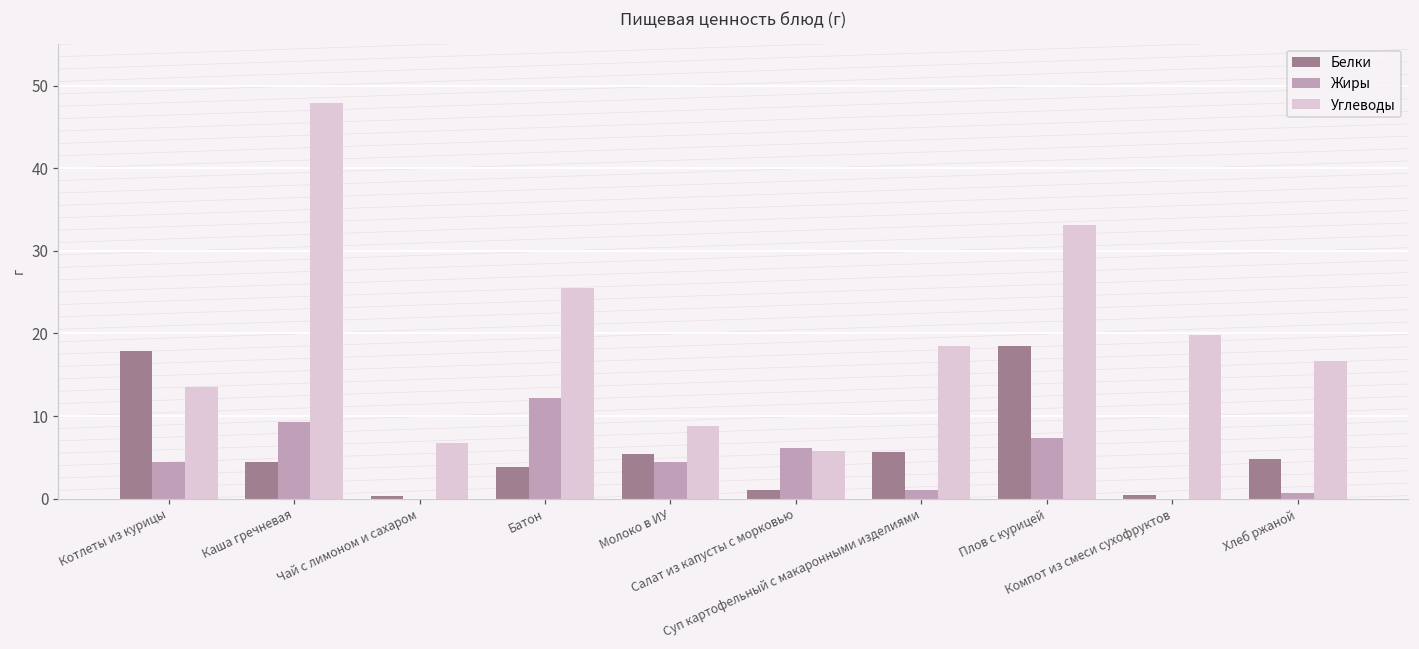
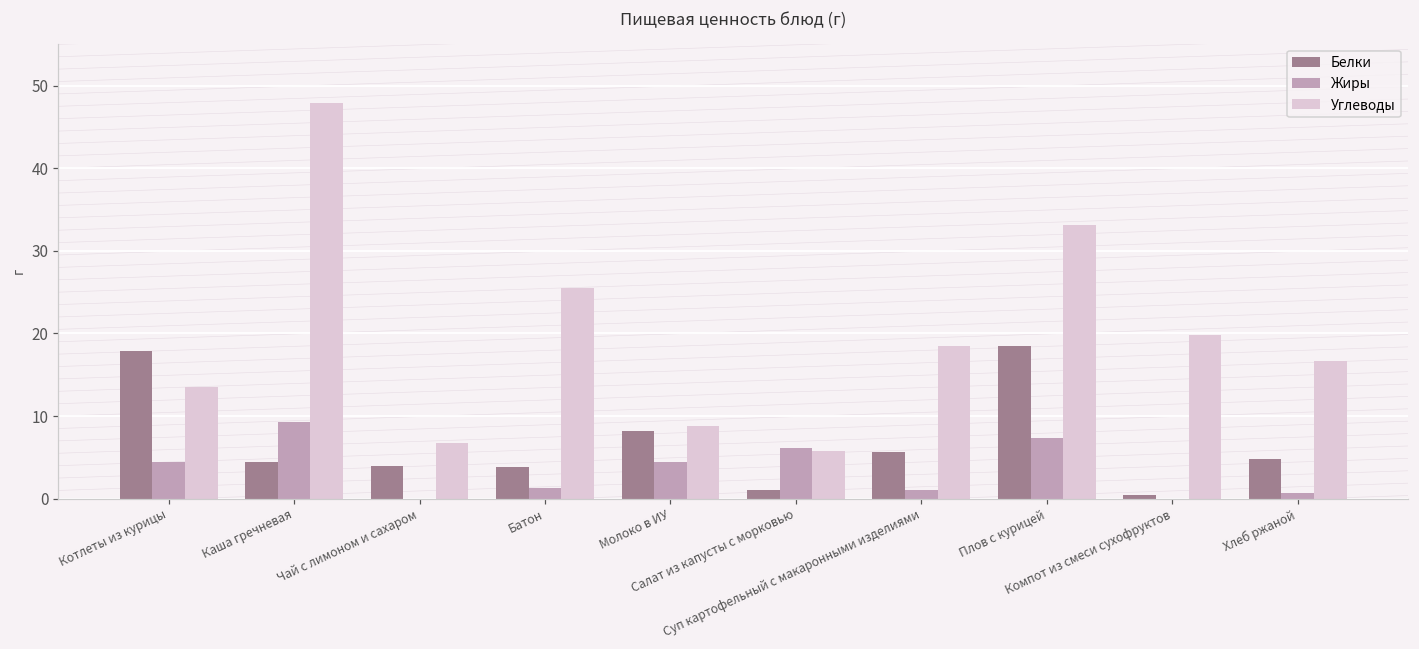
Белки, Чай с лимоном и сахаром: 0 -> 4
Жиры, Батон: 12 -> 1
Белки, Молоко в ИУ: 5 -> 8
